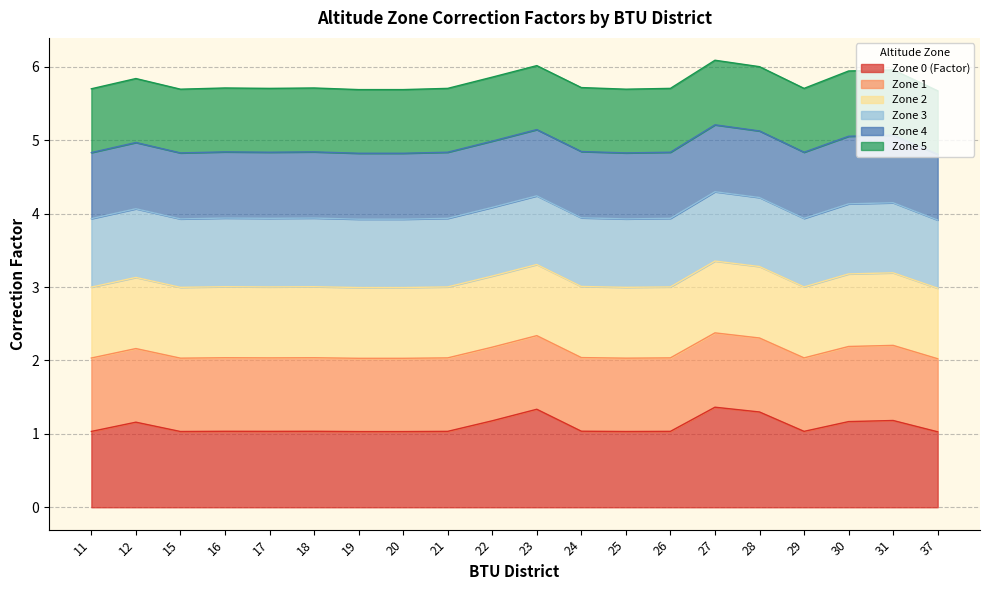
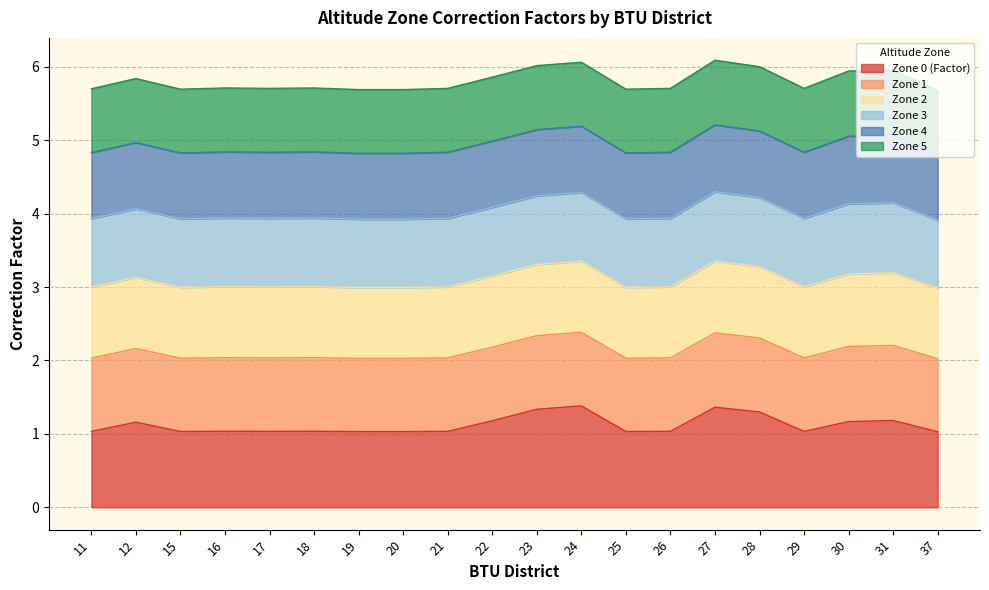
Zone 0 (Factor), 24: 1.0 -> 1.4
